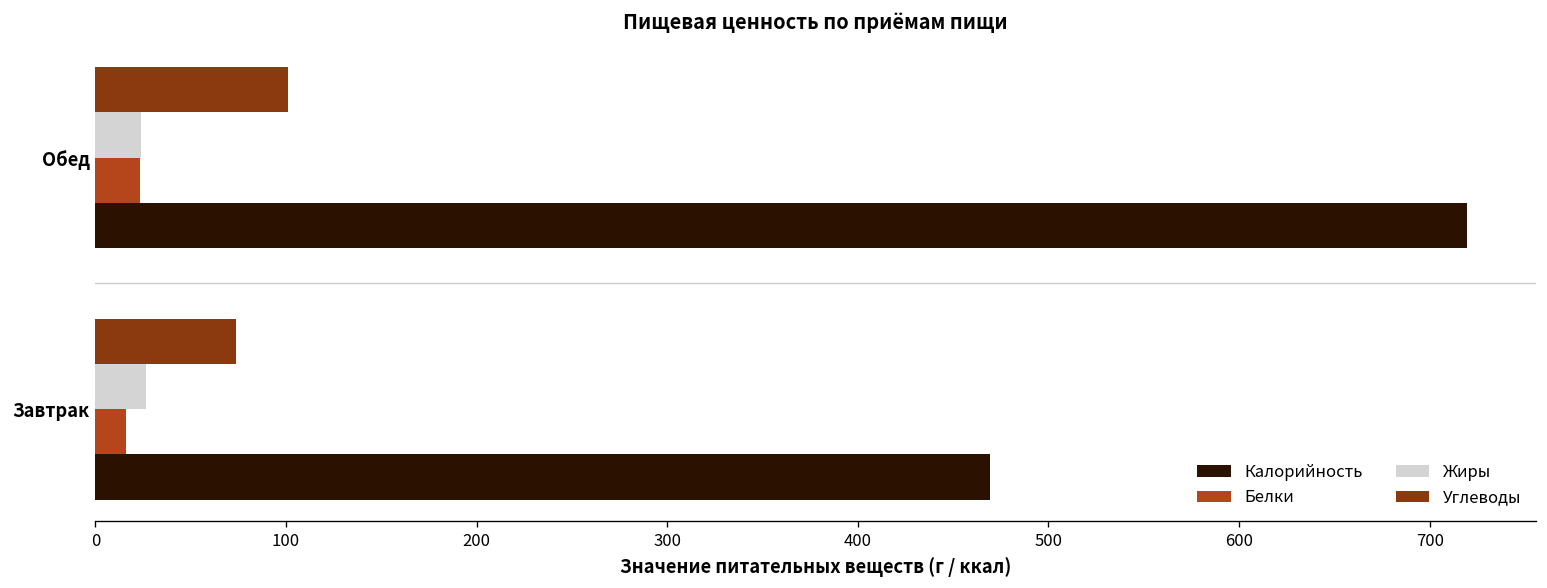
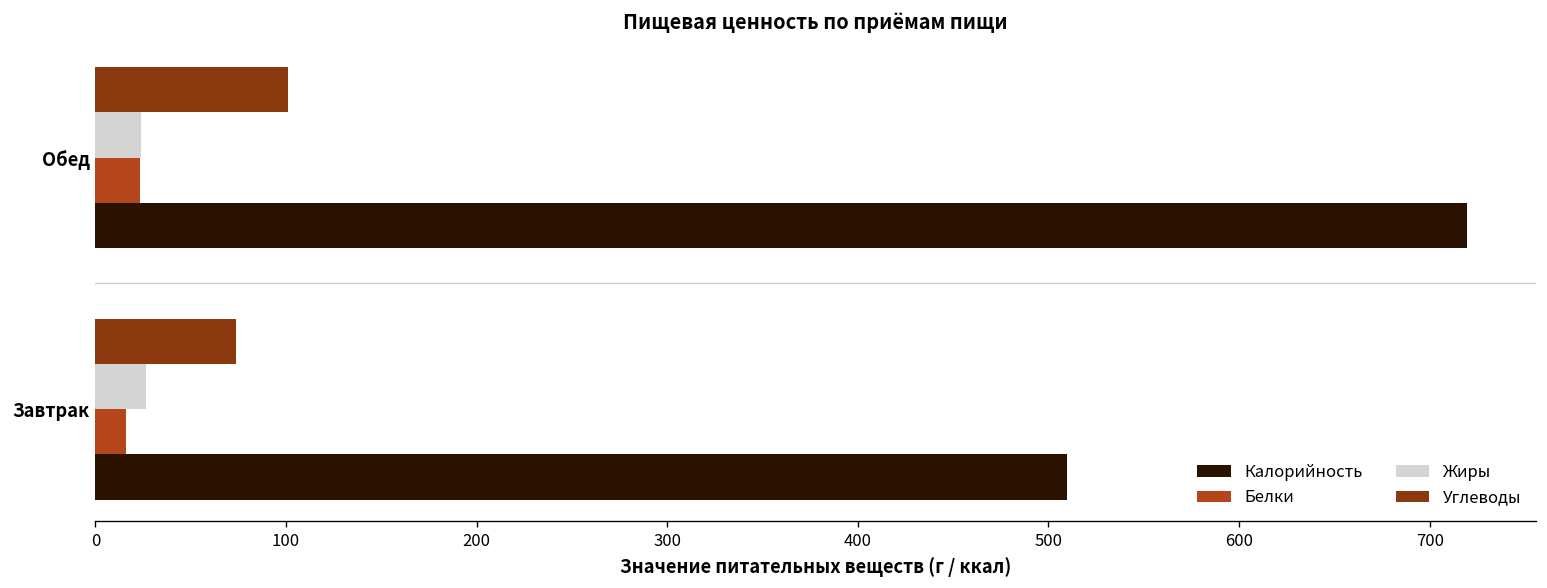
Калорийность, Завтрак: 469 -> 510
